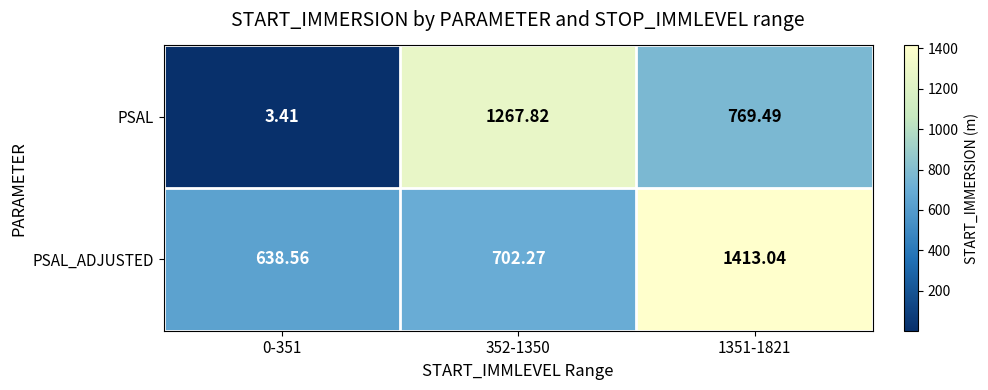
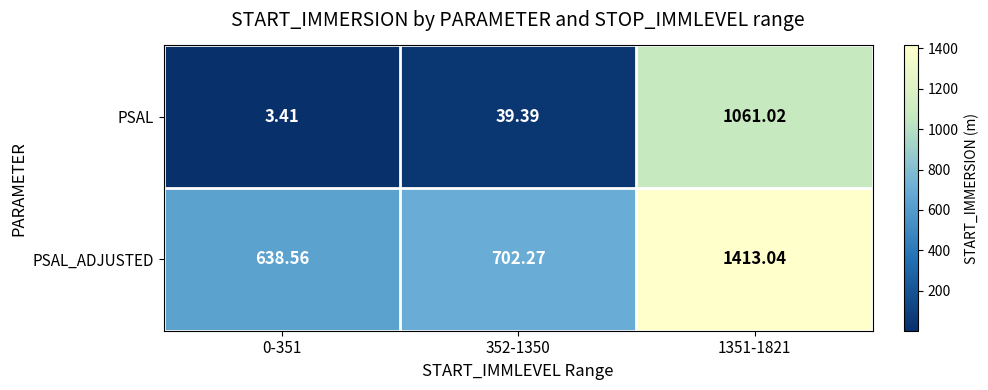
PSAL, 352-1350: 1267.82 -> 39.39
PSAL, 1351-1821: 769.49 -> 1061.02
